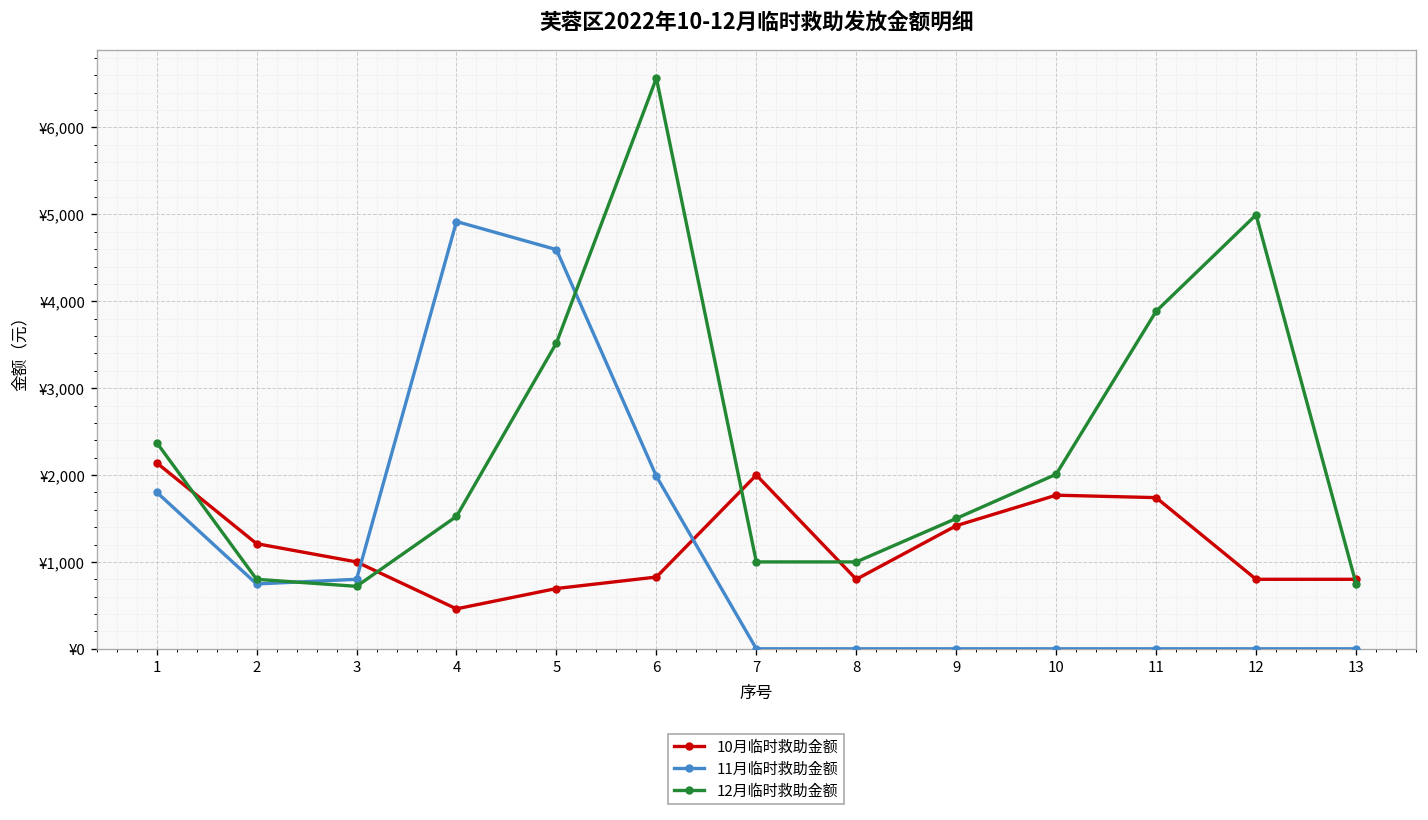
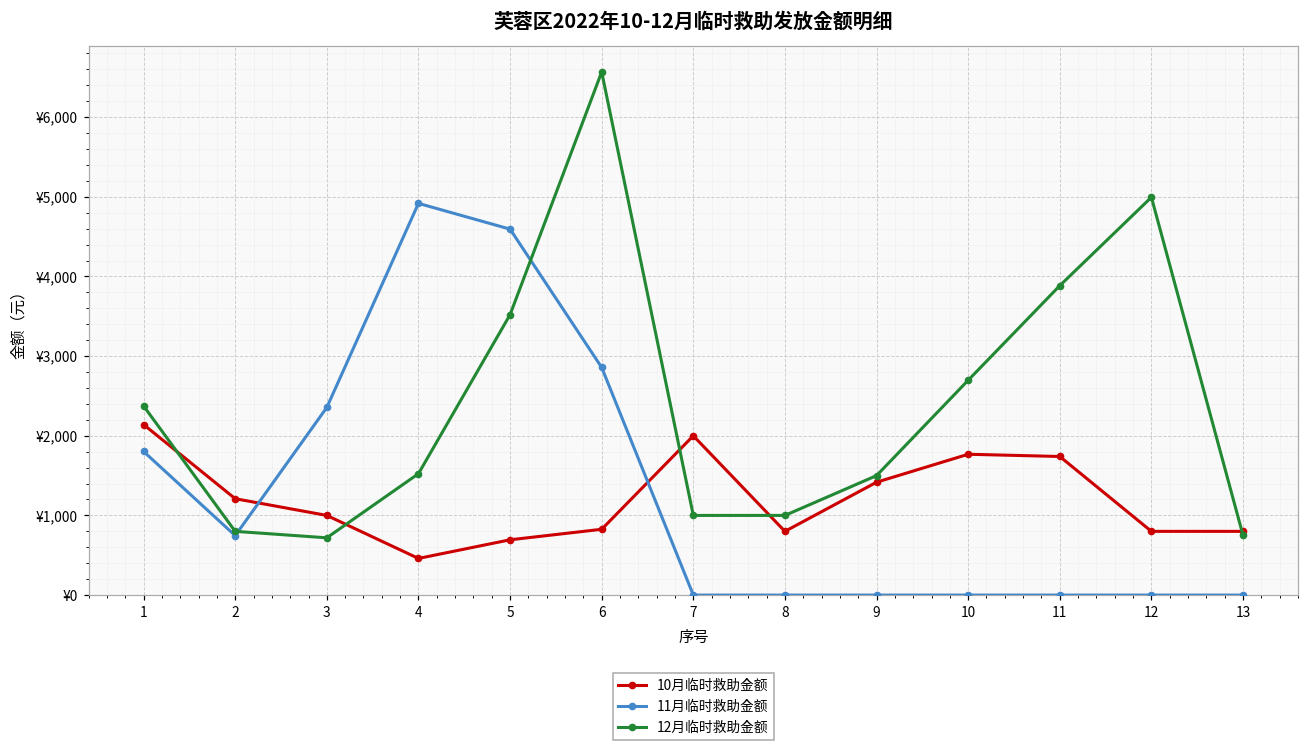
11月临时救助金额, 3: ¥800 -> ¥2,400
11月临时救助金额, 6: ¥2,000 -> ¥2,900
12月临时救助金额, 10: ¥2,000 -> ¥2,700
